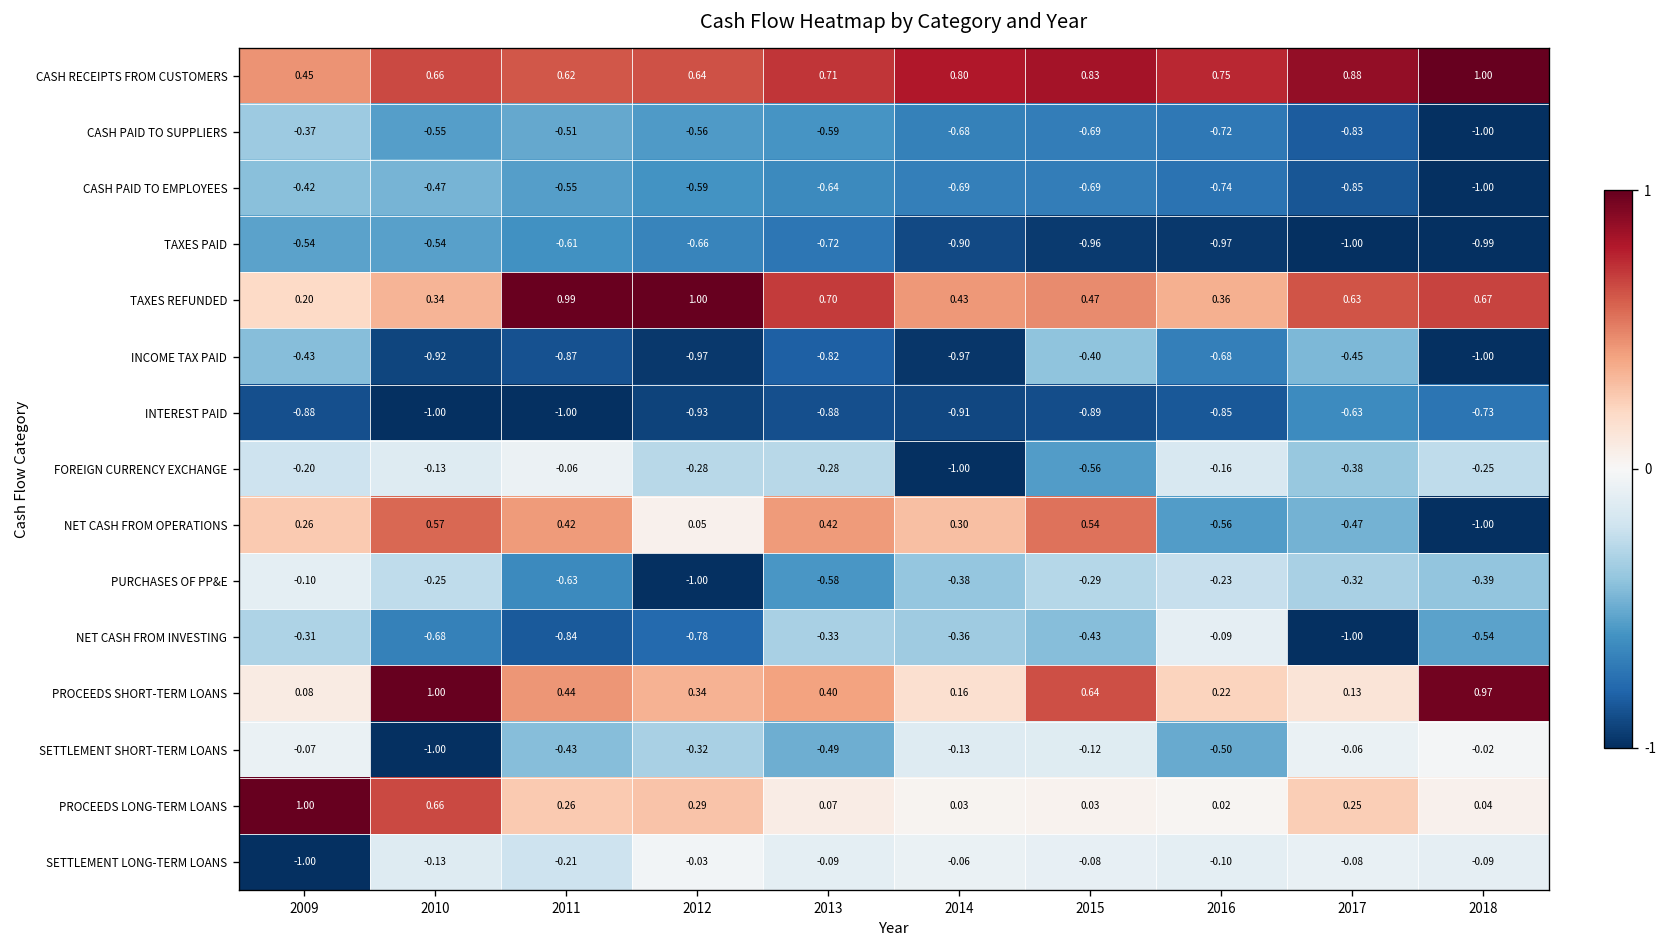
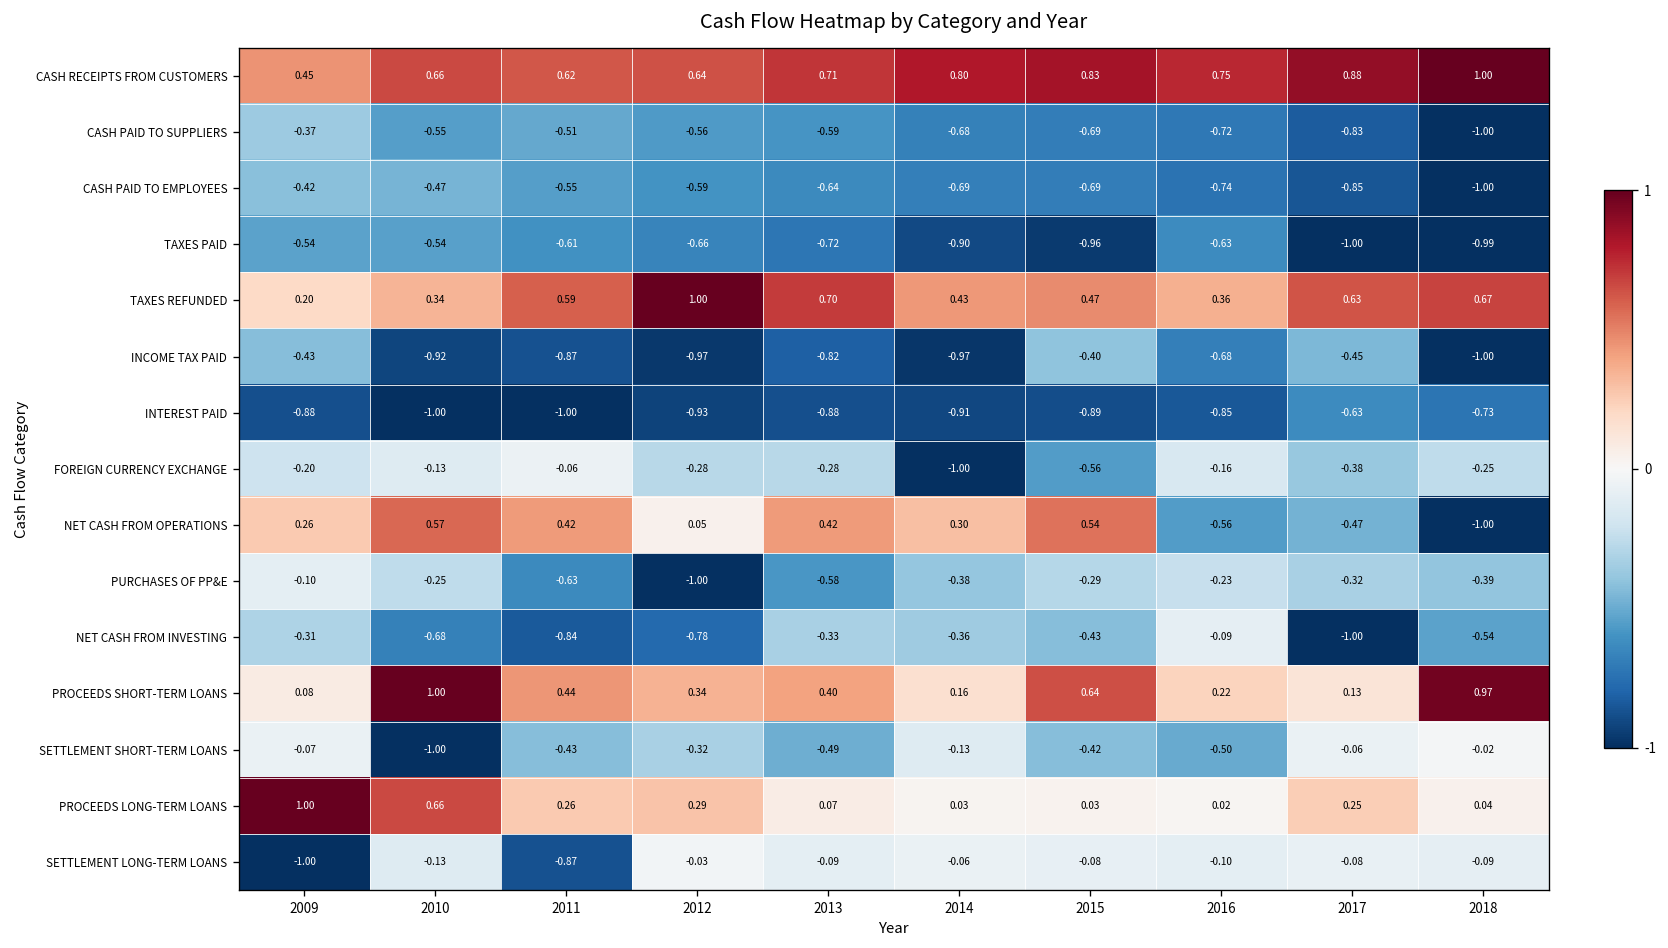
TAXES PAID, 2016: -0.97 -> -0.63
TAXES REFUNDED, 2011: 0.99 -> 0.59
SETTLEMENT SHORT-TERM LOANS, 2015: -0.12 -> -0.42
SETTLEMENT LONG-TERM LOANS, 2011: -0.21 -> -0.87
